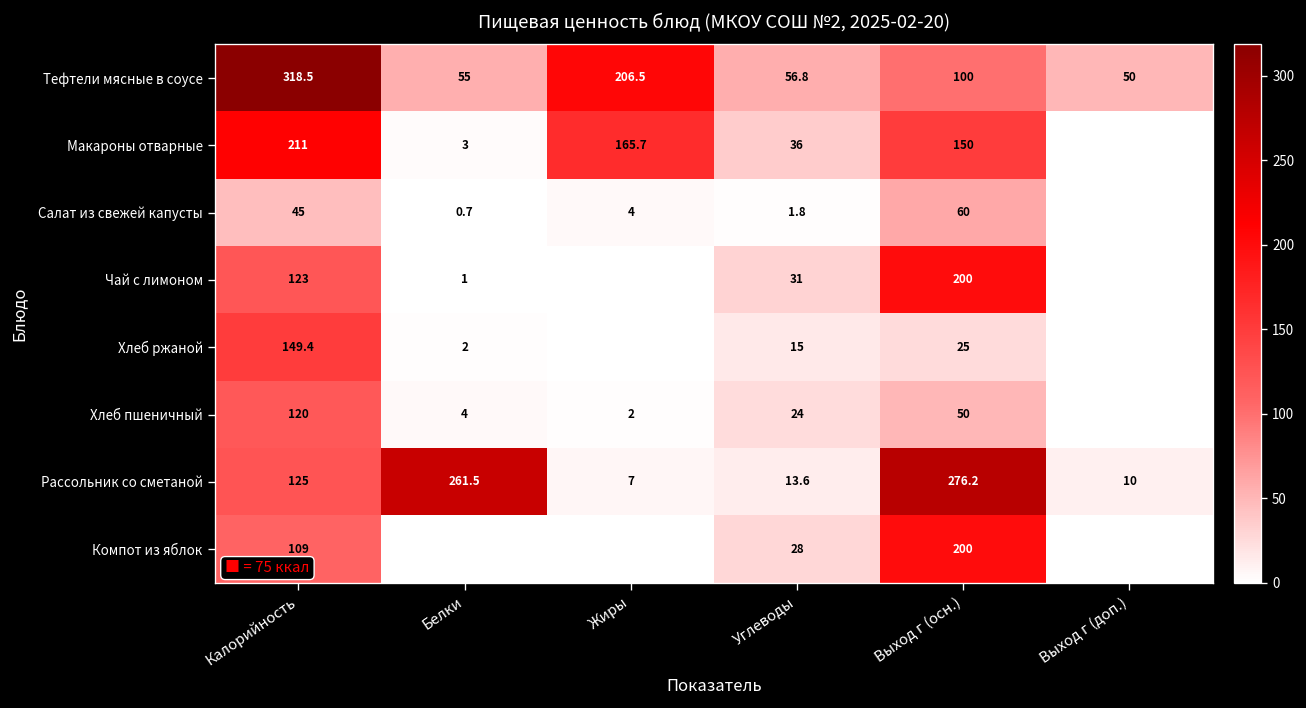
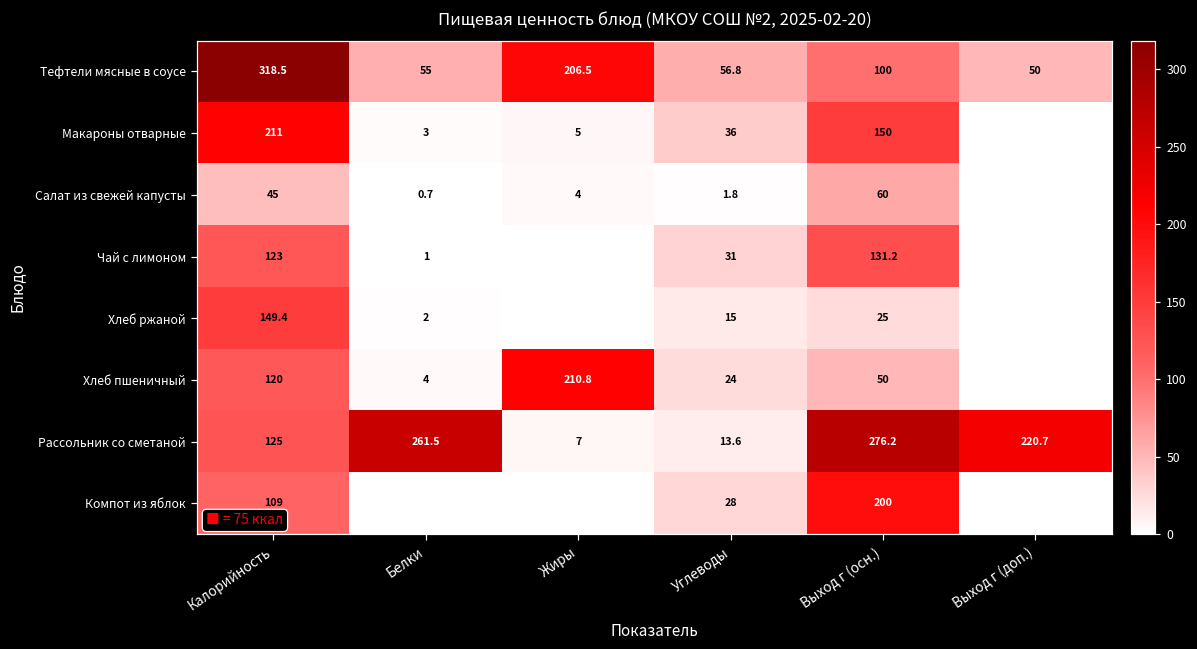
Макароны отварные, Жиры: 165.7 -> 5
Чай с лимоном, Выход г (осн.): 200 -> 131.2
Хлеб пшеничный, Жиры: 2 -> 210.8
Рассольник со сметаной, Выход г (доп.): 10 -> 220.7
